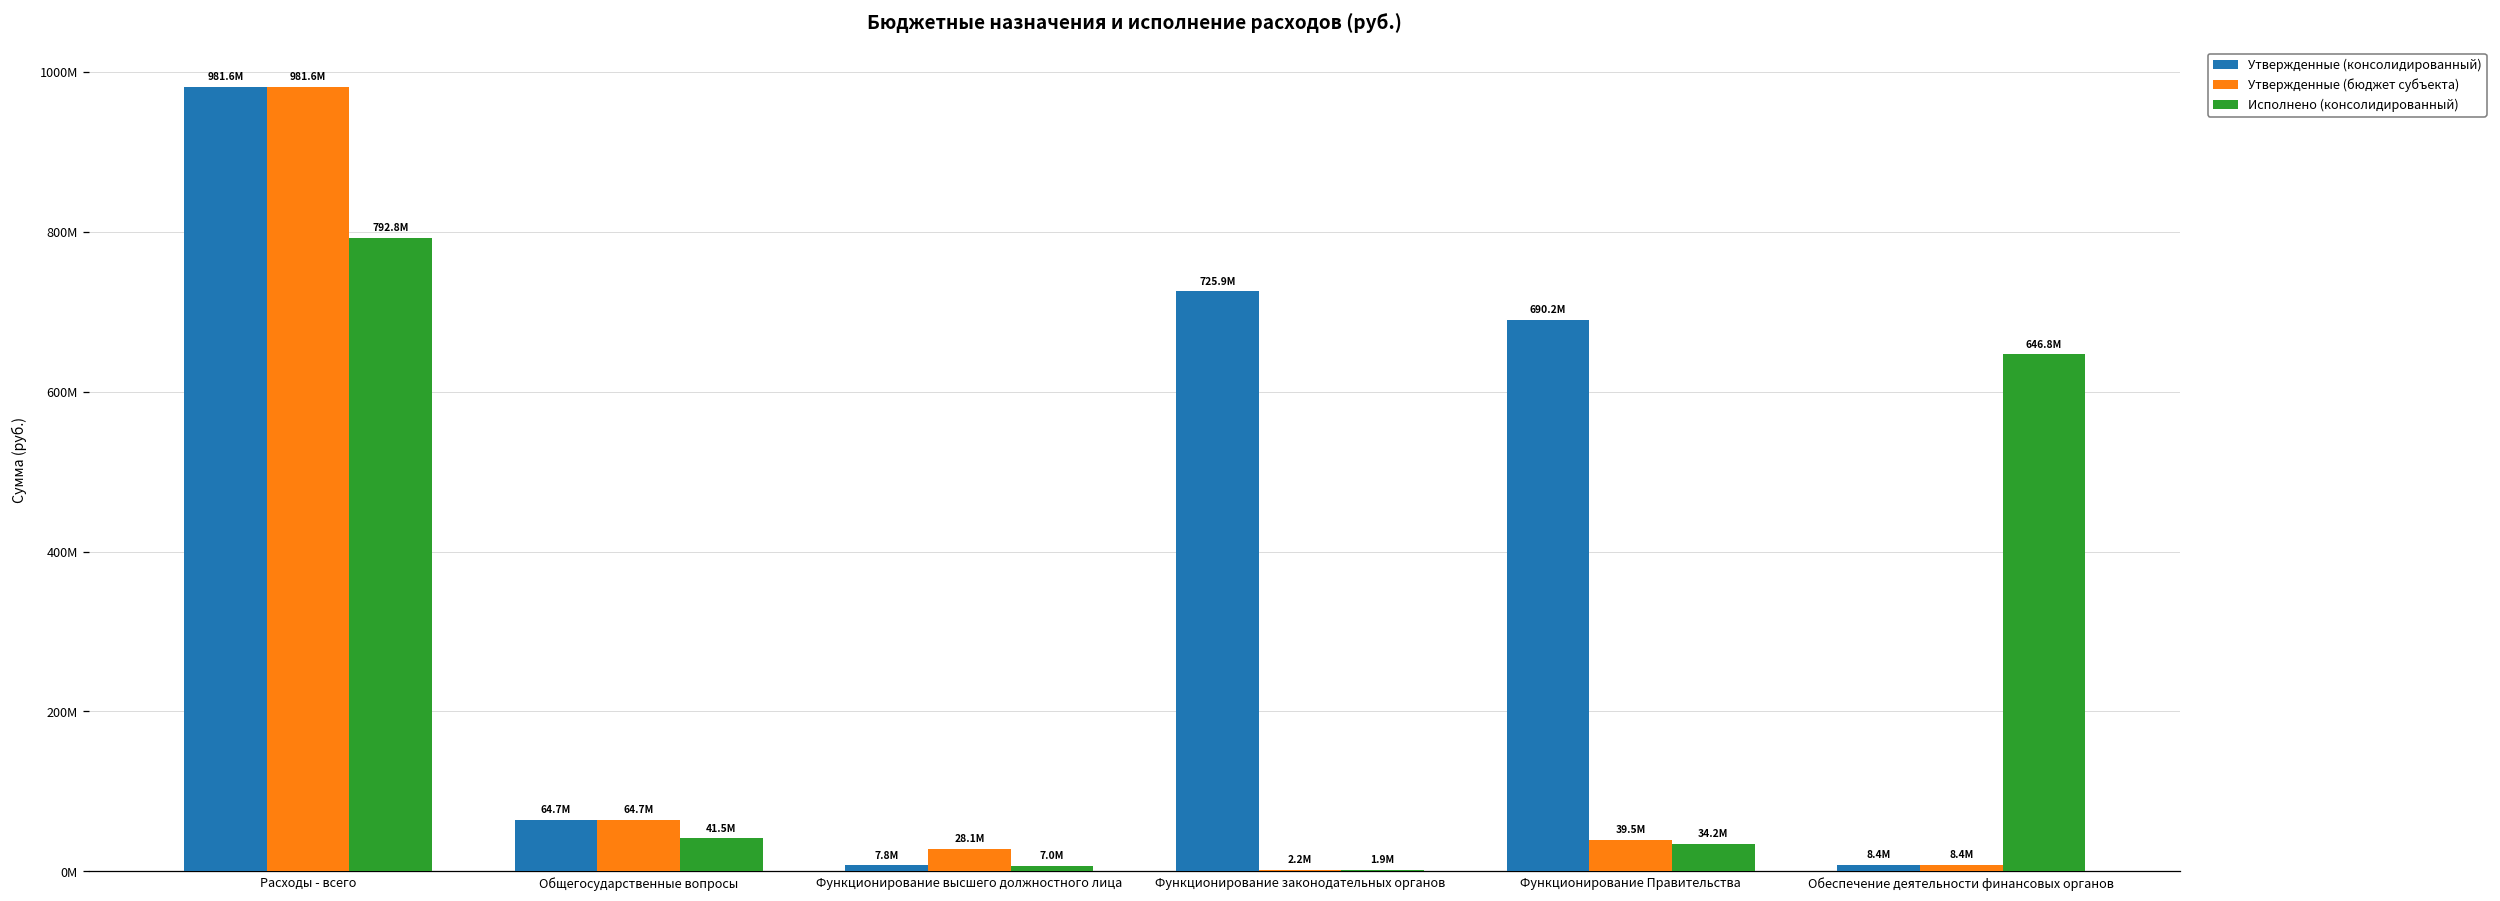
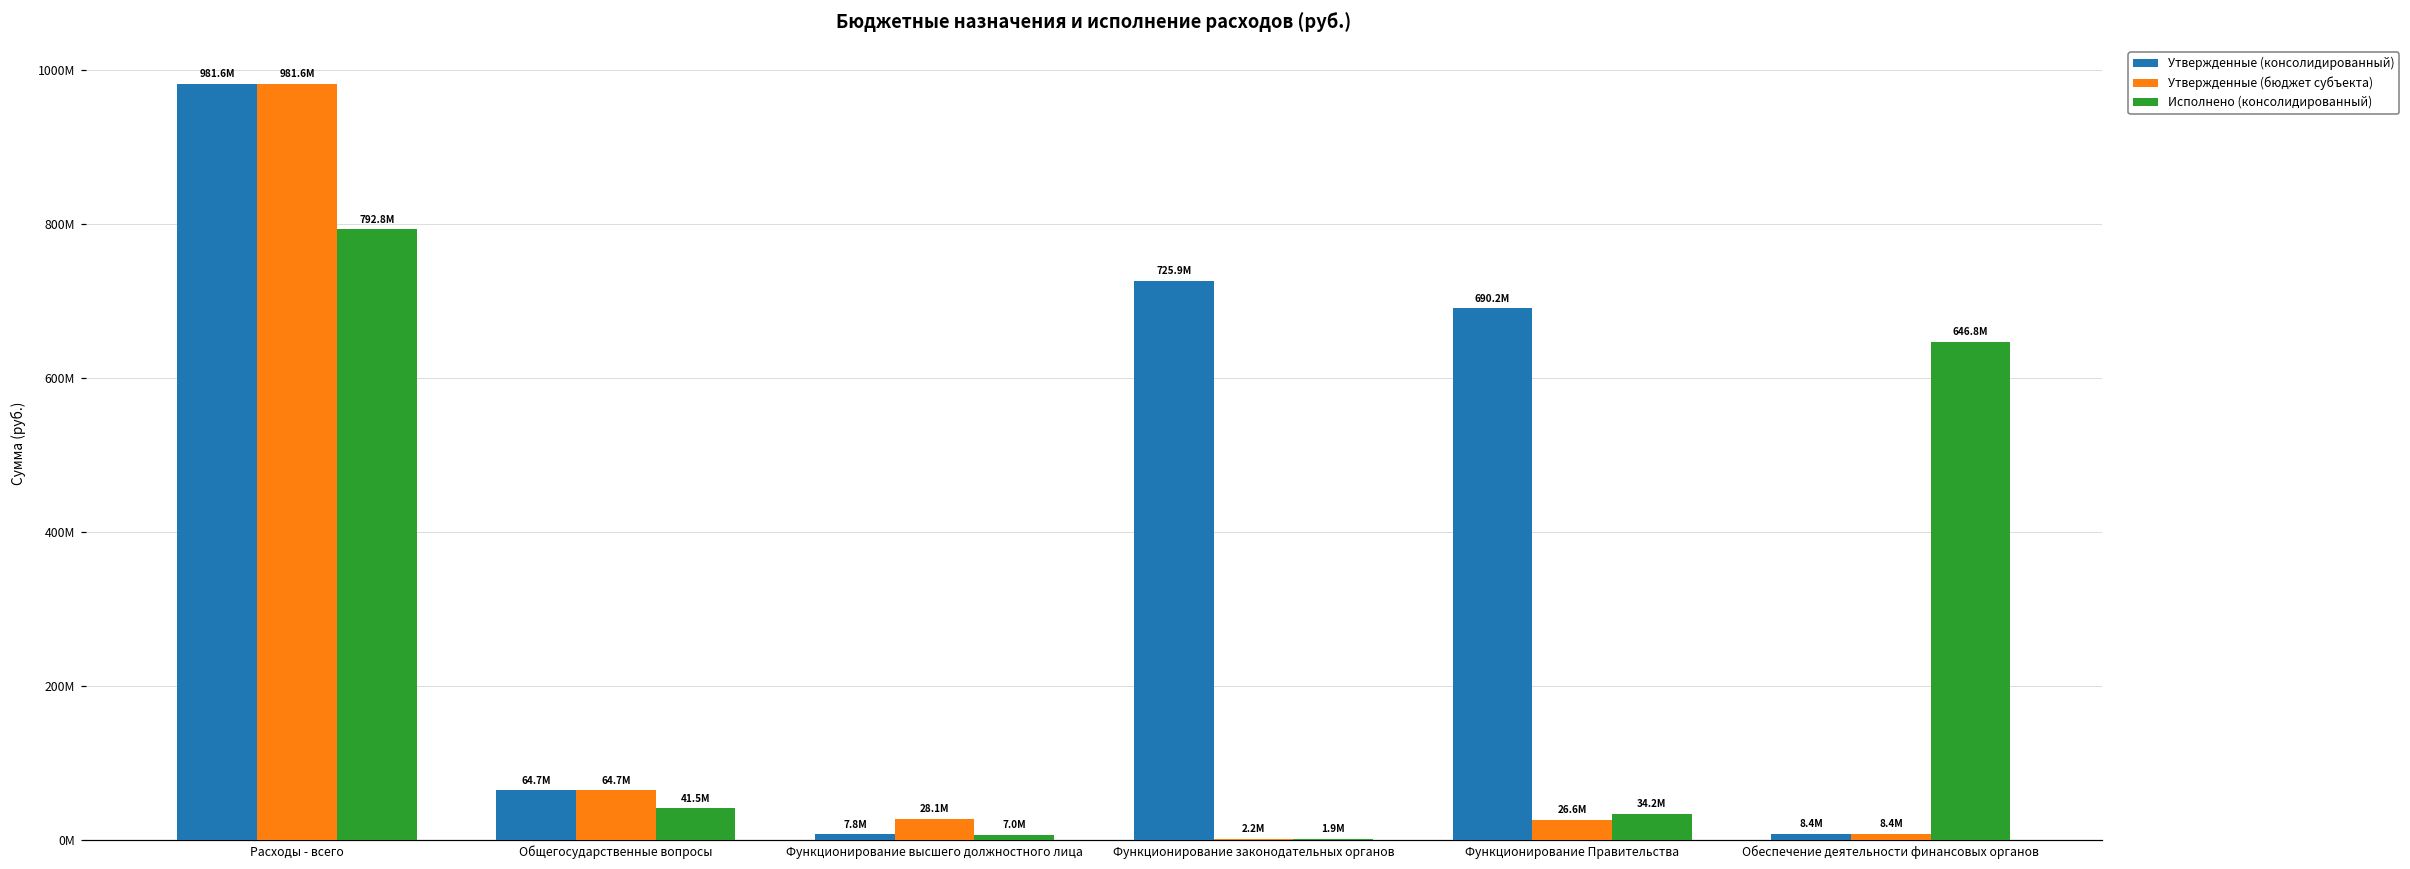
Утвержденные (бюджет субъекта), Функционирование Правительства: 39.5M -> 26.6M
